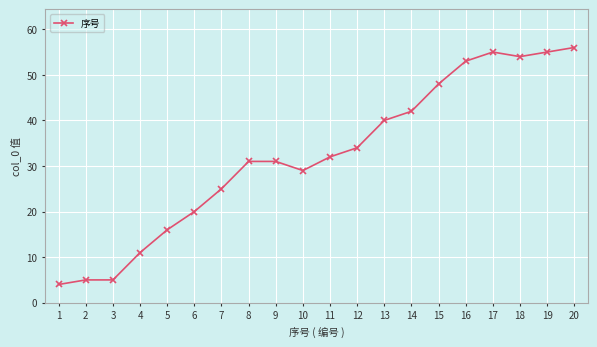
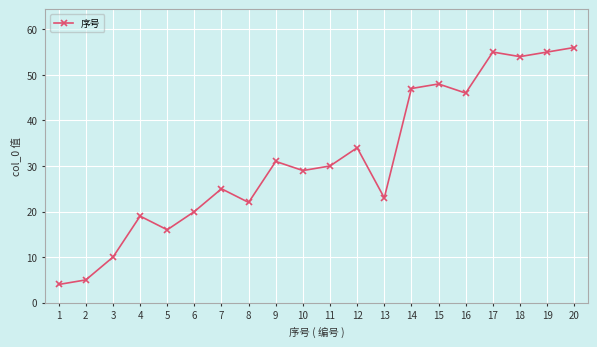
3: 5 -> 10
4: 11 -> 19
8: 31 -> 22
11: 32 -> 30
13: 40 -> 23
14: 42 -> 47
16: 53 -> 46
